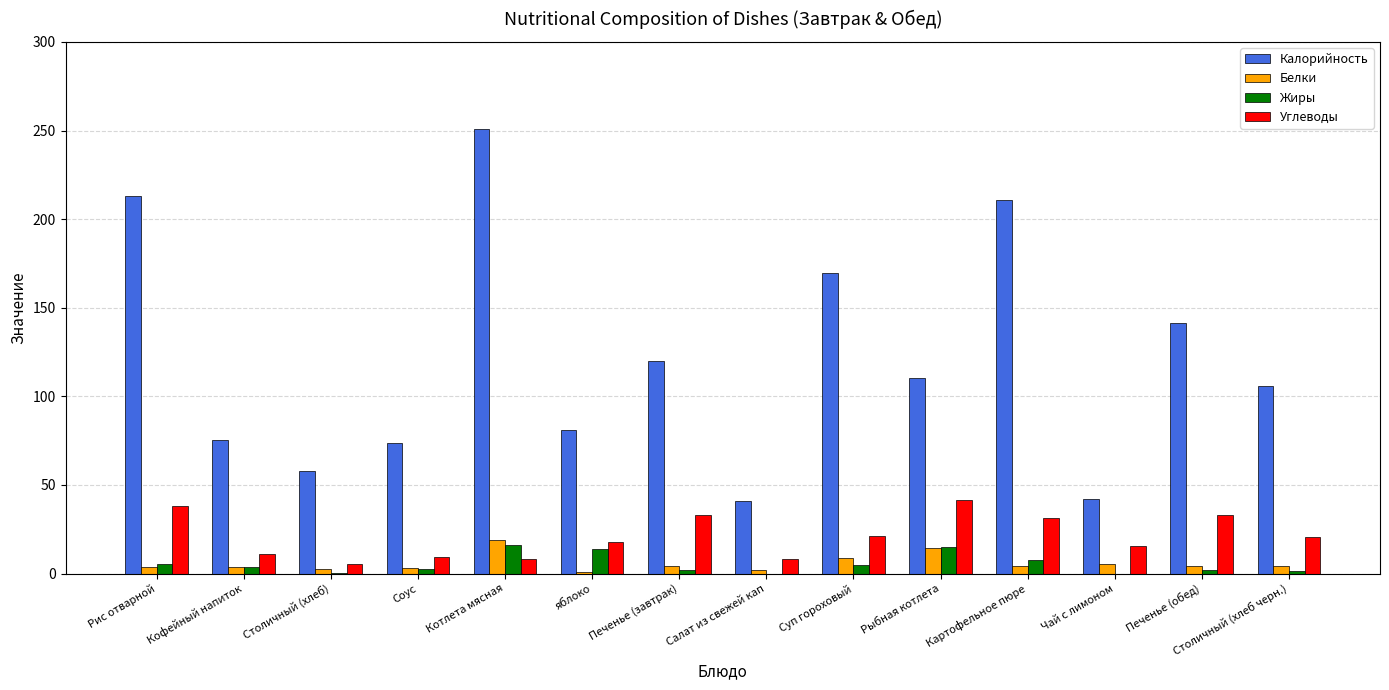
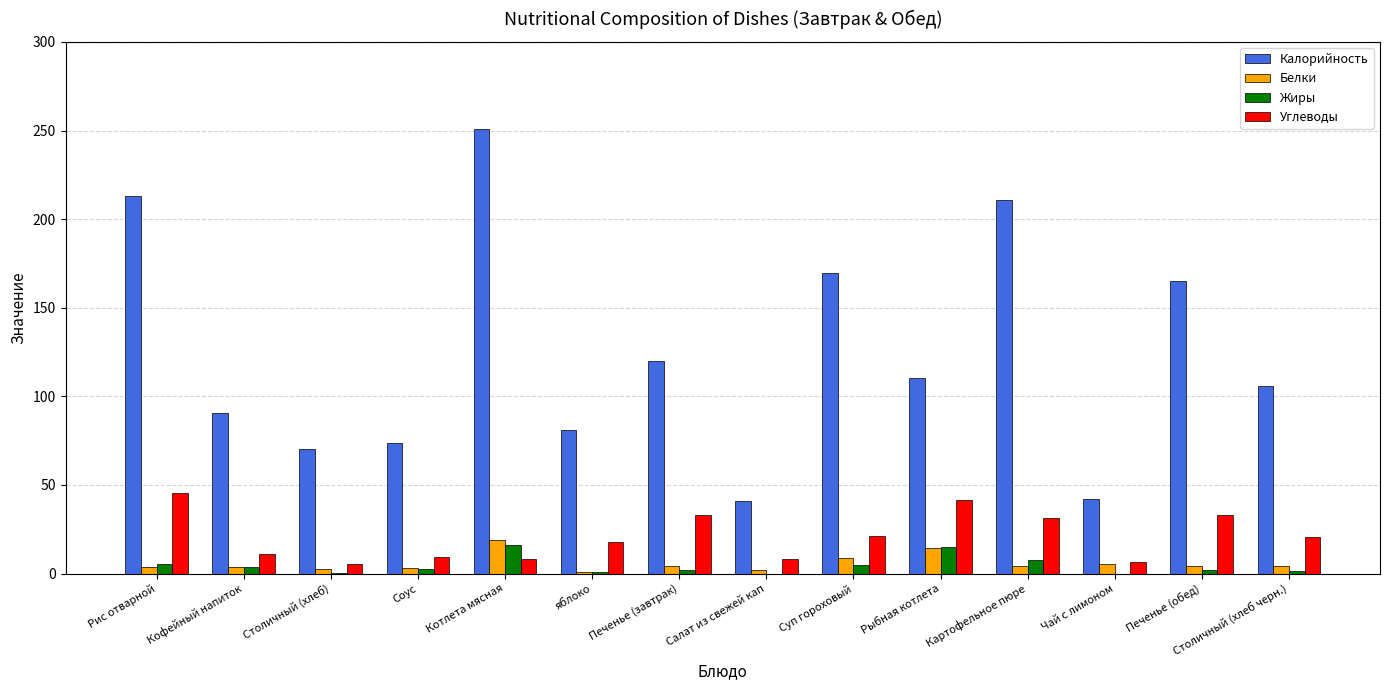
Углеводы, Рис отварной: 38 -> 46
Калорийность, Кофейный напиток: 76 -> 91
Калорийность, Столичный (хлеб): 58 -> 70
Жиры, яблоко: 14 -> 1
Углеводы, Чай с лимоном: 15 -> 7
Калорийность, Печенье (обед): 142 -> 165
